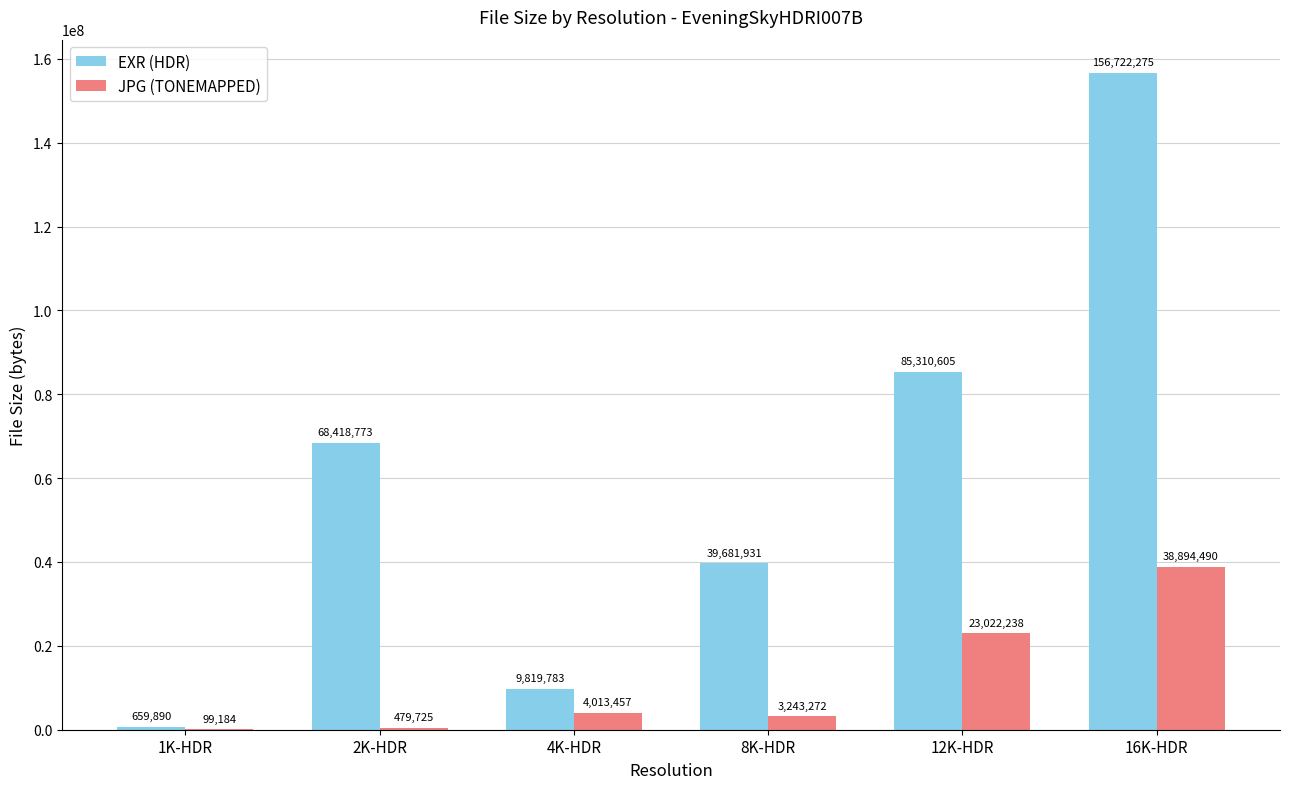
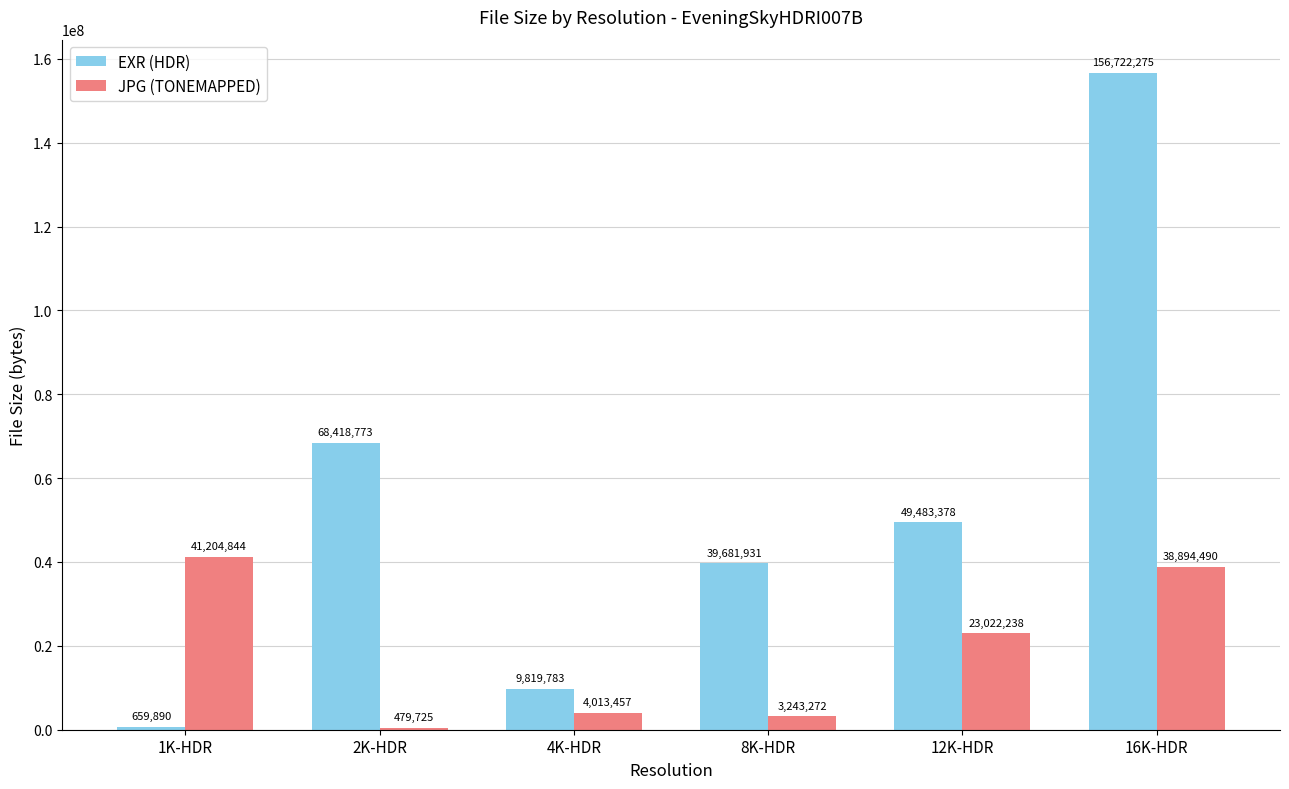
JPG (TONEMAPPED), 1K-HDR: 99,184 -> 41,204,844
EXR (HDR), 12K-HDR: 85,310,605 -> 49,483,378
